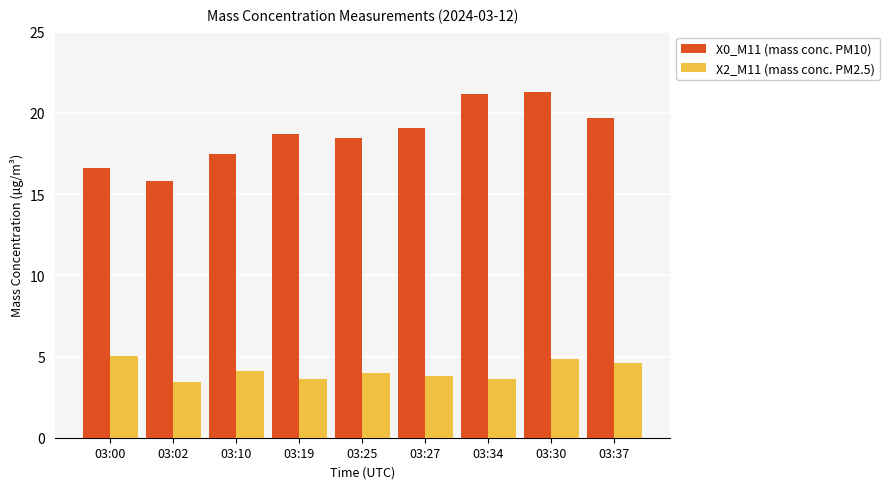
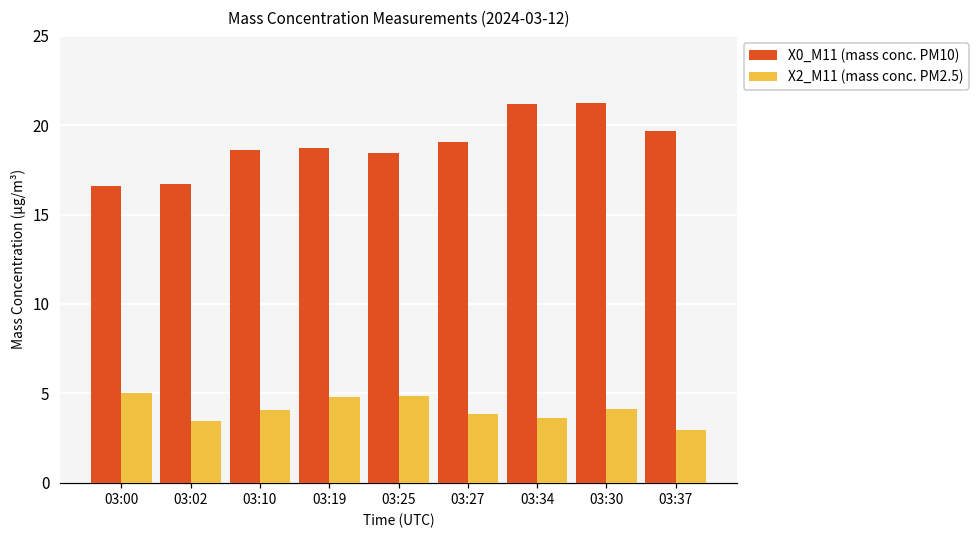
X0_M11 (mass conc. PM10), 03:02: 15.8 -> 16.7
X0_M11 (mass conc. PM10), 03:10: 17.5 -> 18.6
X2_M11 (mass conc. PM2.5), 03:19: 3.6 -> 4.8
X2_M11 (mass conc. PM2.5), 03:25: 4.0 -> 4.8
X2_M11 (mass conc. PM2.5), 03:30: 4.9 -> 4.1
X2_M11 (mass conc. PM2.5), 03:37: 4.6 -> 3.0
